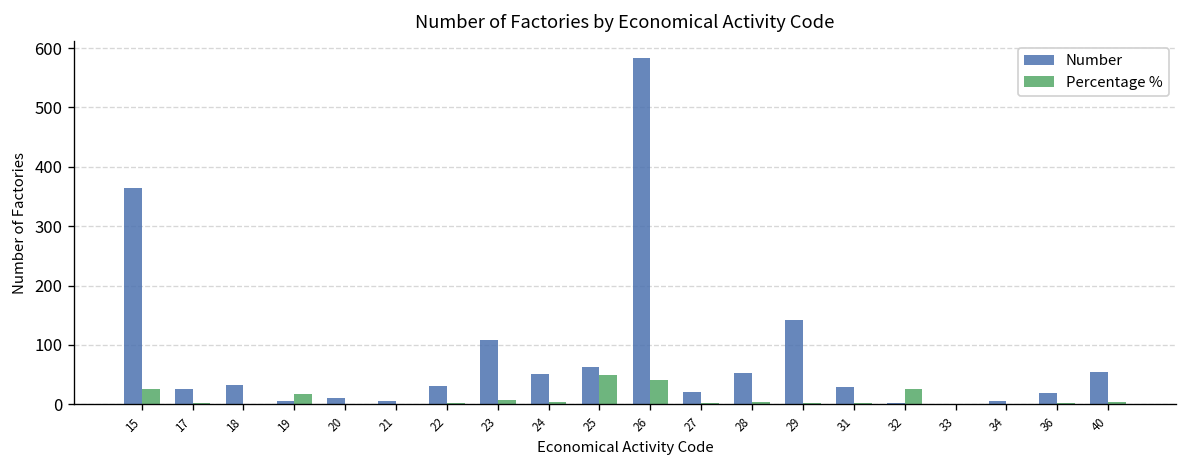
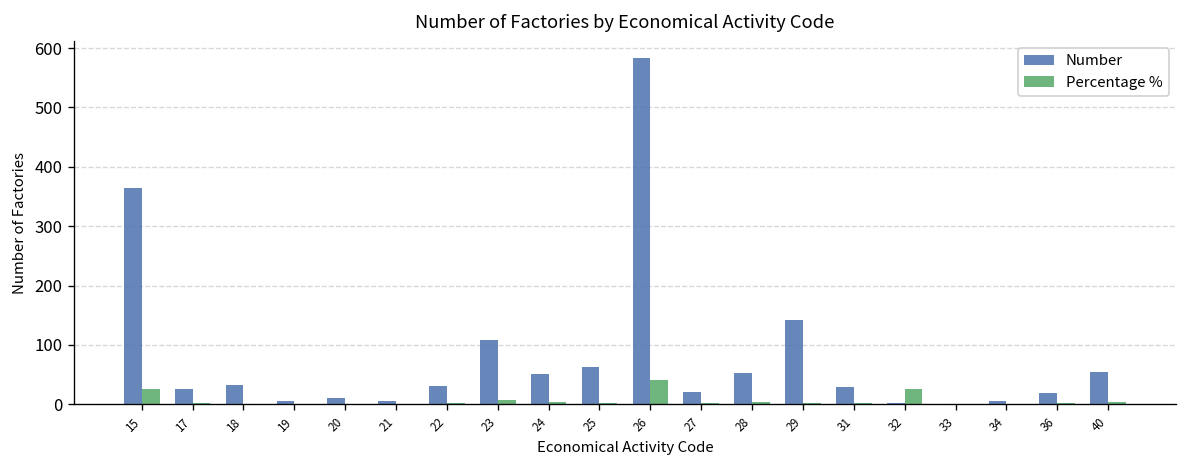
Percentage %, 19: 20 -> 0
Percentage %, 25: 50 -> 0
